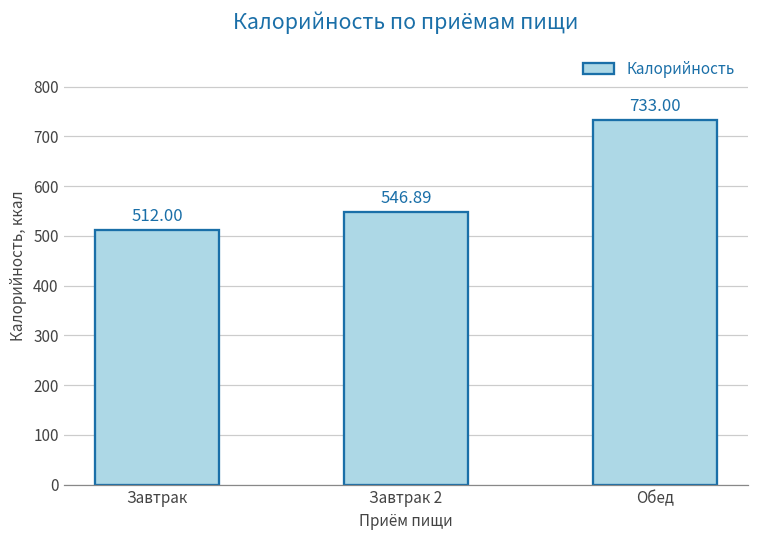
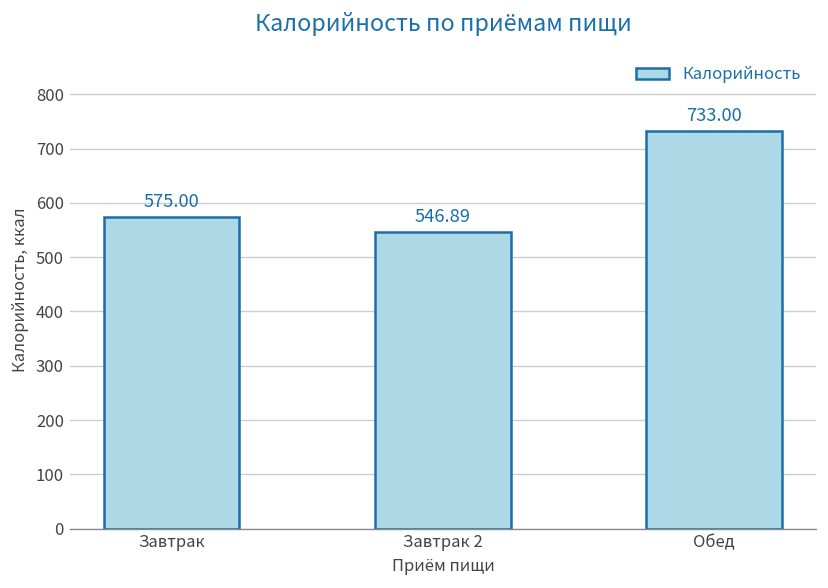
Завтрак: 512.00 -> 575.00
